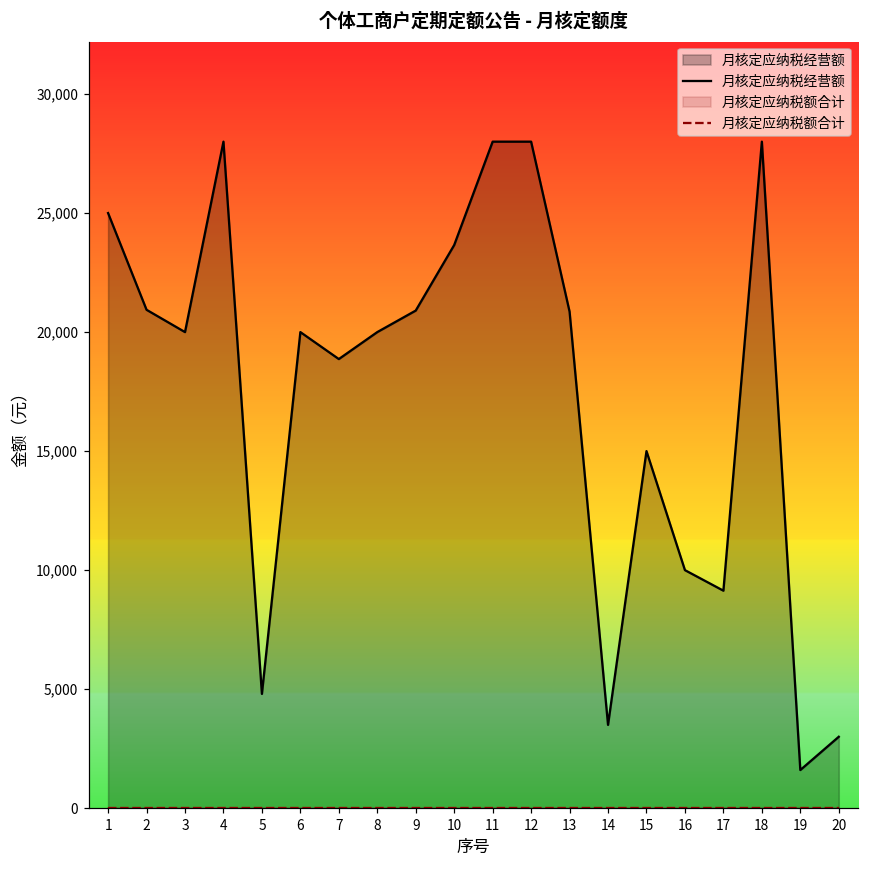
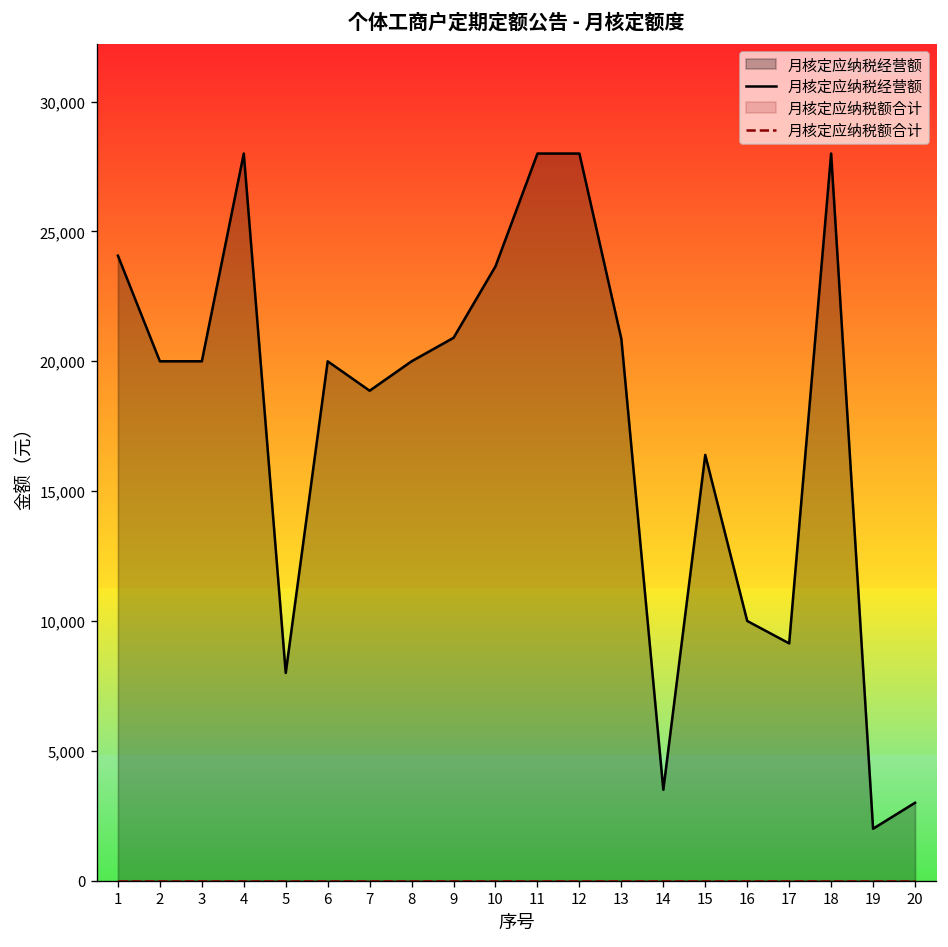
月核定应纳税经营额, 1: 25,000 -> 24,100
月核定应纳税经营额, 2: 20,900 -> 20,000
月核定应纳税经营额, 5: 4,800 -> 8,000
月核定应纳税经营额, 15: 15,000 -> 16,400
月核定应纳税经营额, 19: 1,600 -> 2,000
